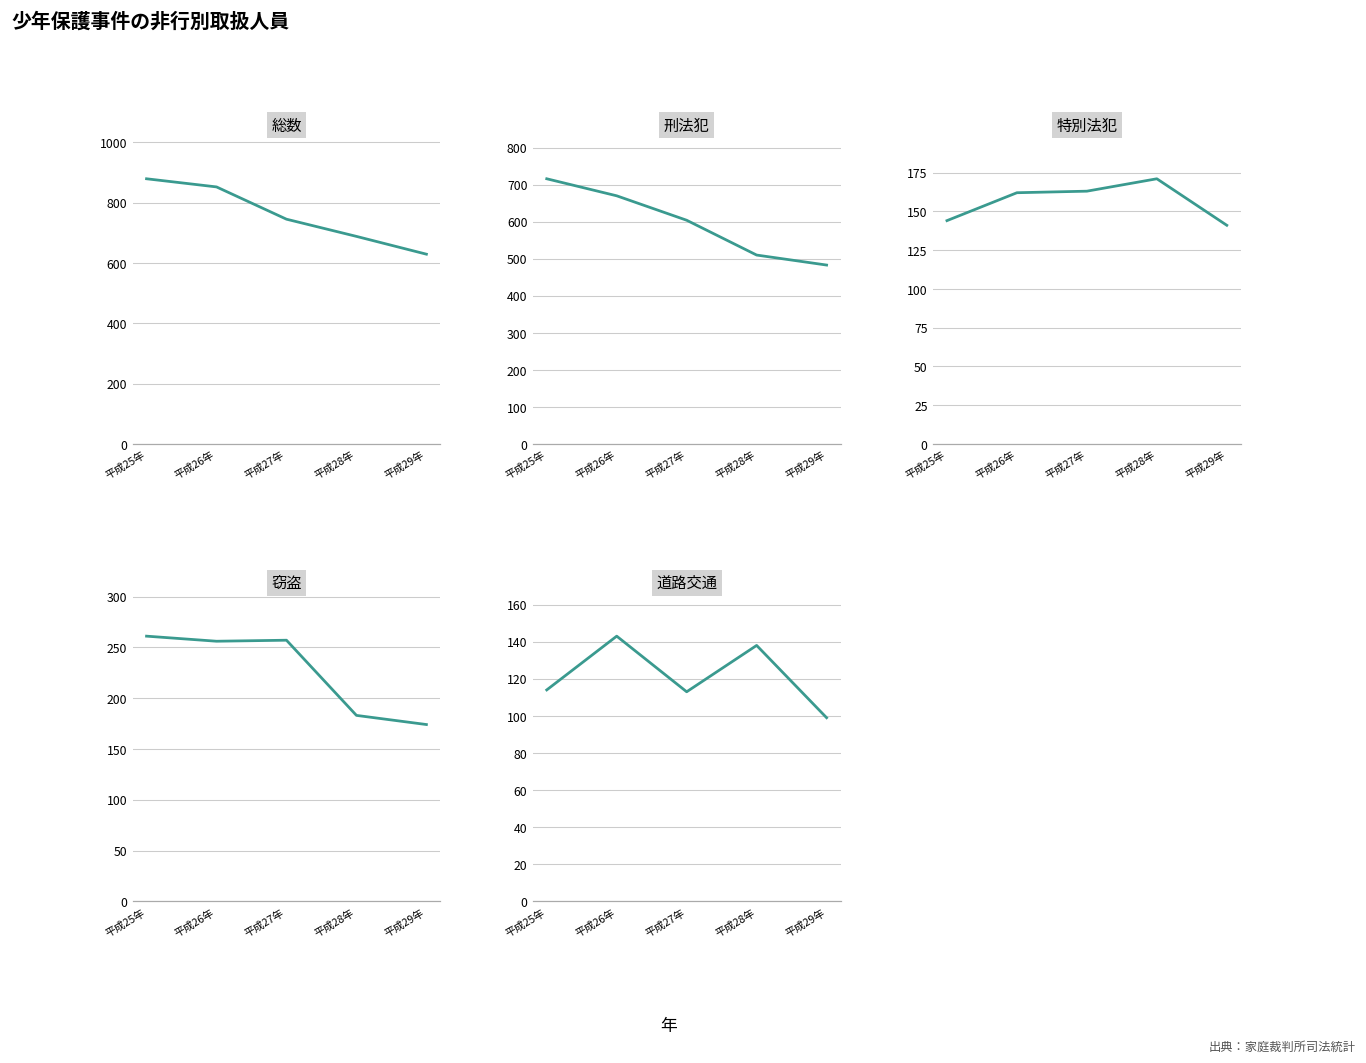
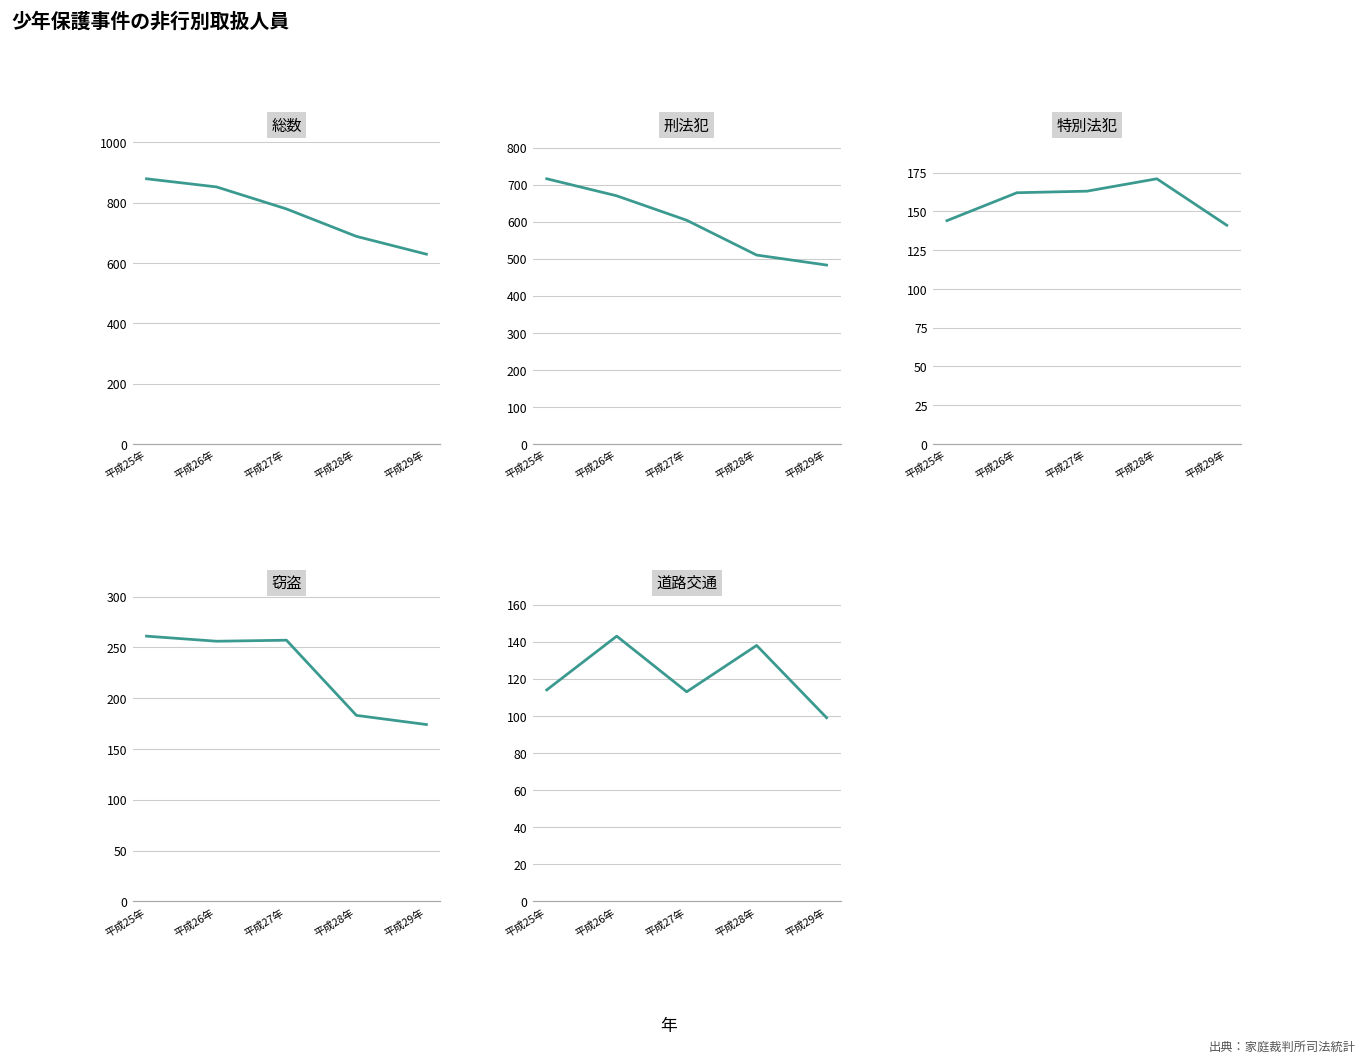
総数, 平成27年: 750 -> 780
